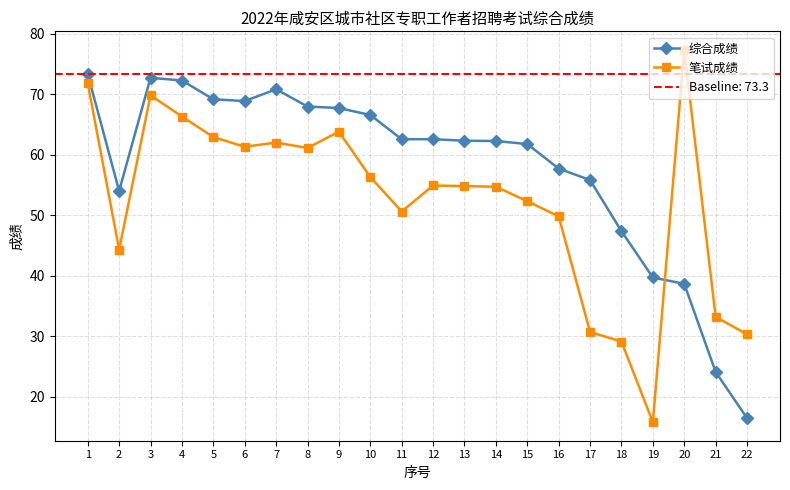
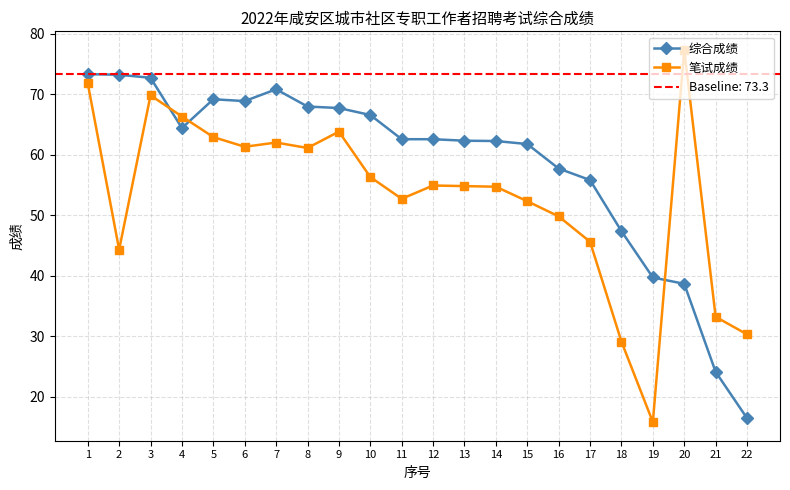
综合成绩, 2: 54 -> 73
综合成绩, 4: 72 -> 64
笔试成绩, 11: 51 -> 53
笔试成绩, 17: 31 -> 46
